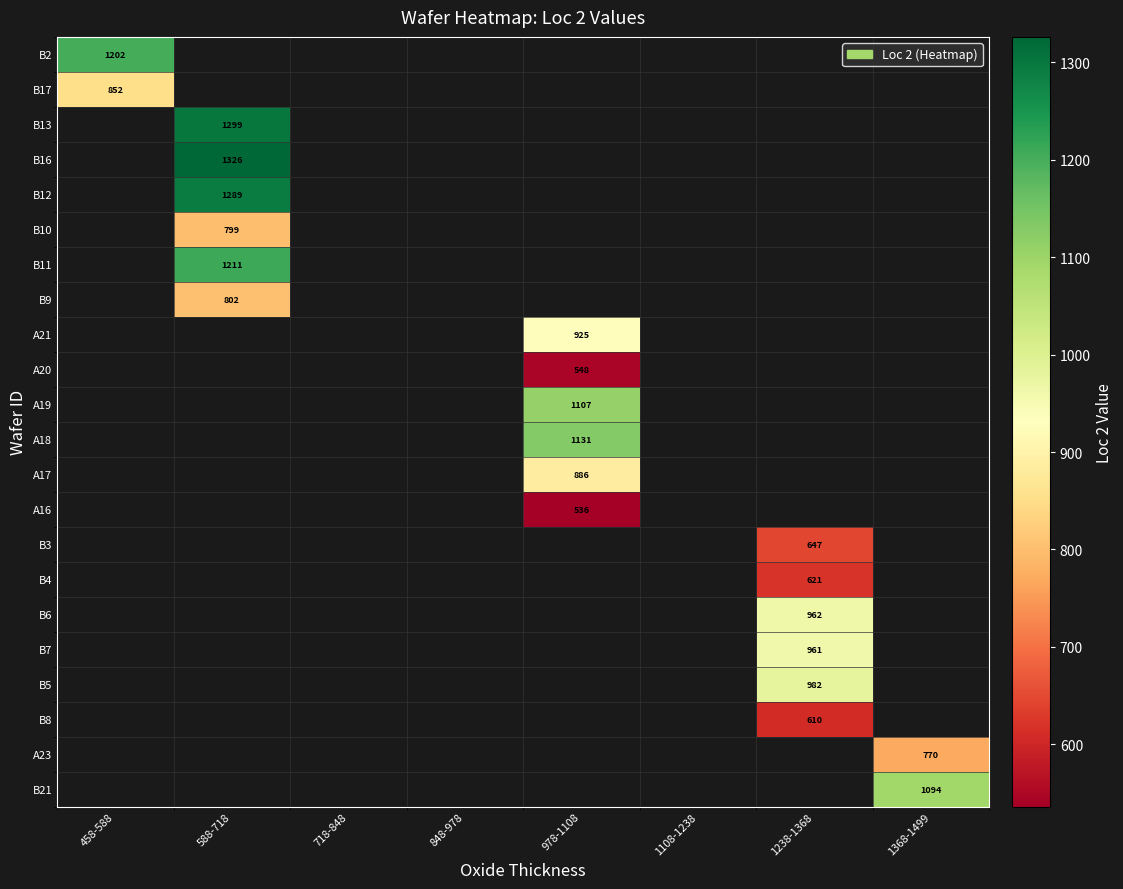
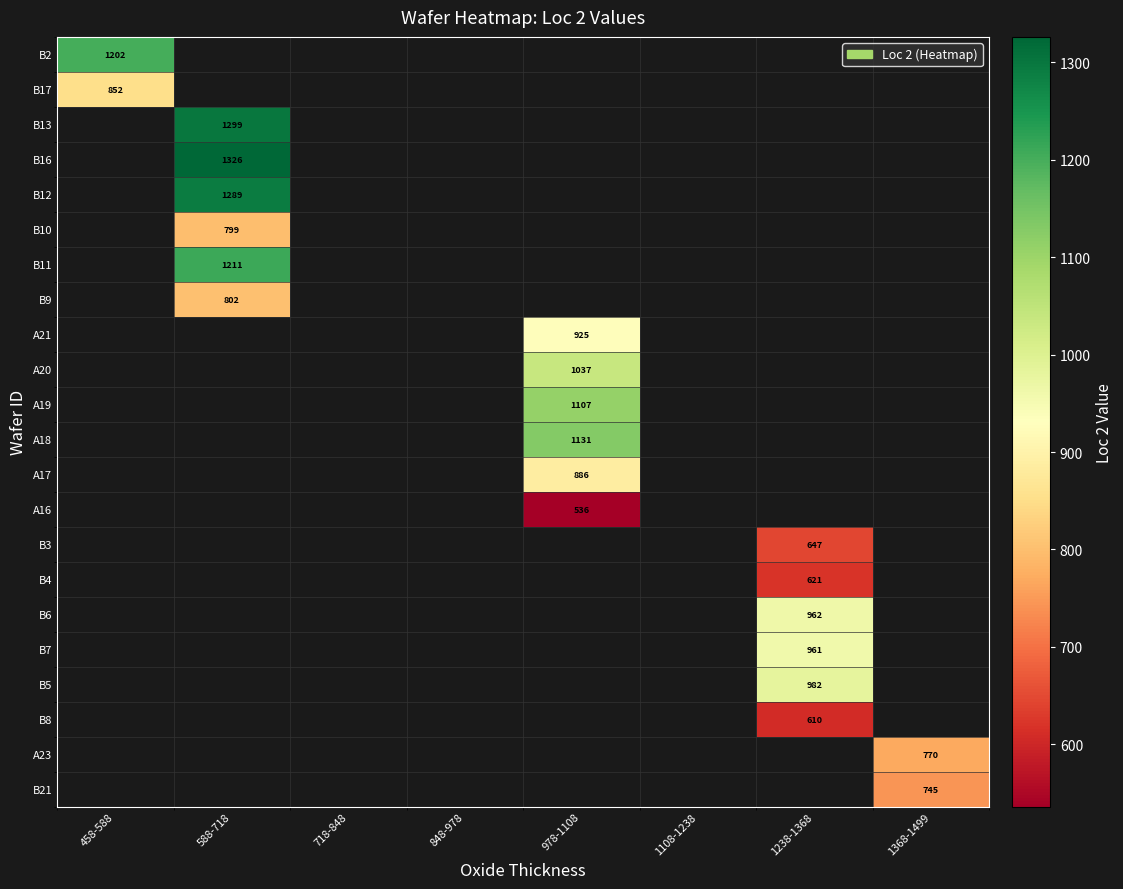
A20, 978-1108: 548 -> 1037
B21, 1368-1499: 1094 -> 745
